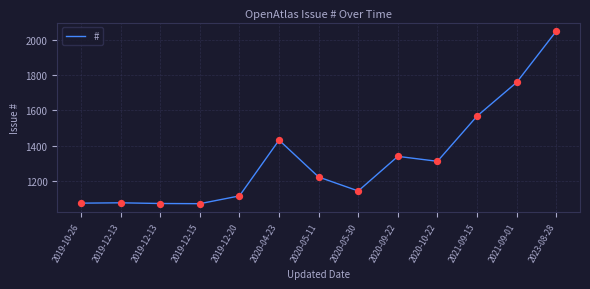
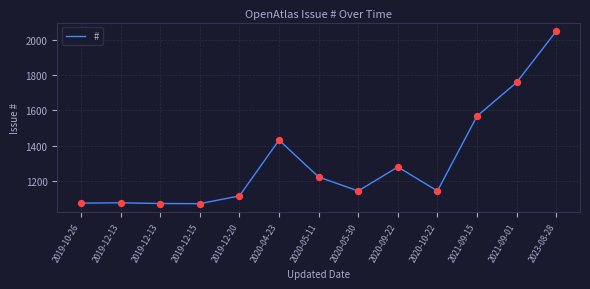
2020-09-22: 1340 -> 1280
2020-10-22: 1310 -> 1140
